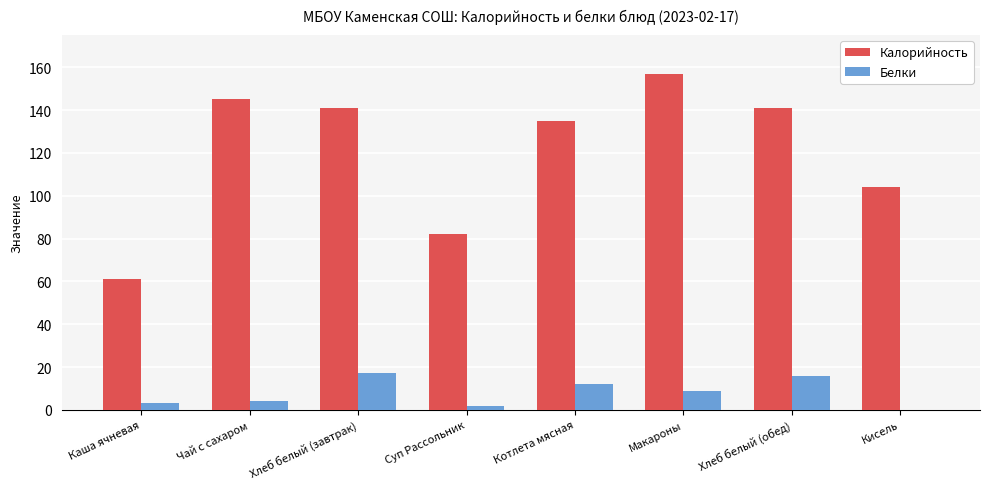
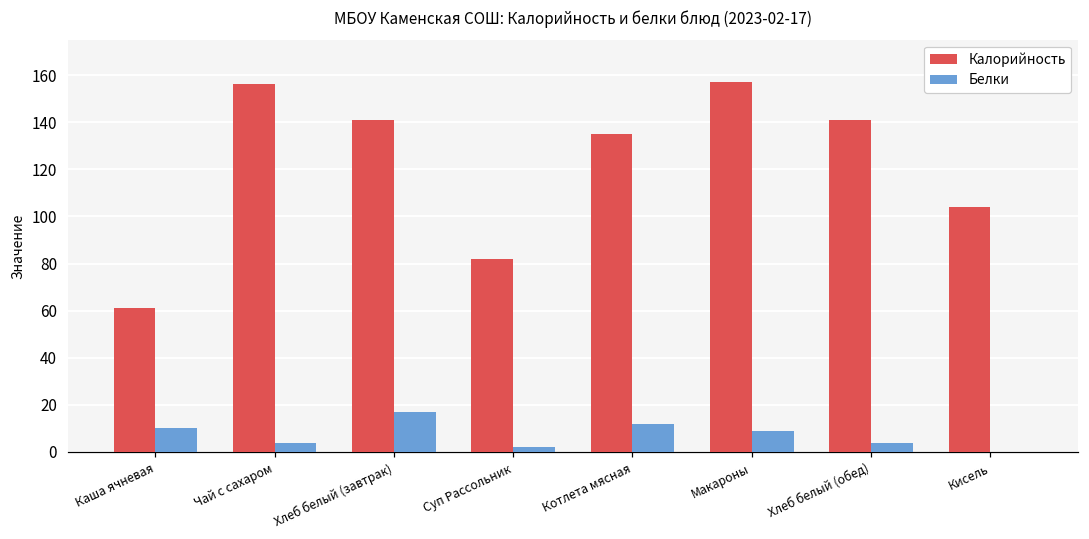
Белки, Каша ячневая: 3 -> 10
Калорийность, Чай с сахаром: 145 -> 156
Белки, Хлеб белый (обед): 16 -> 4
